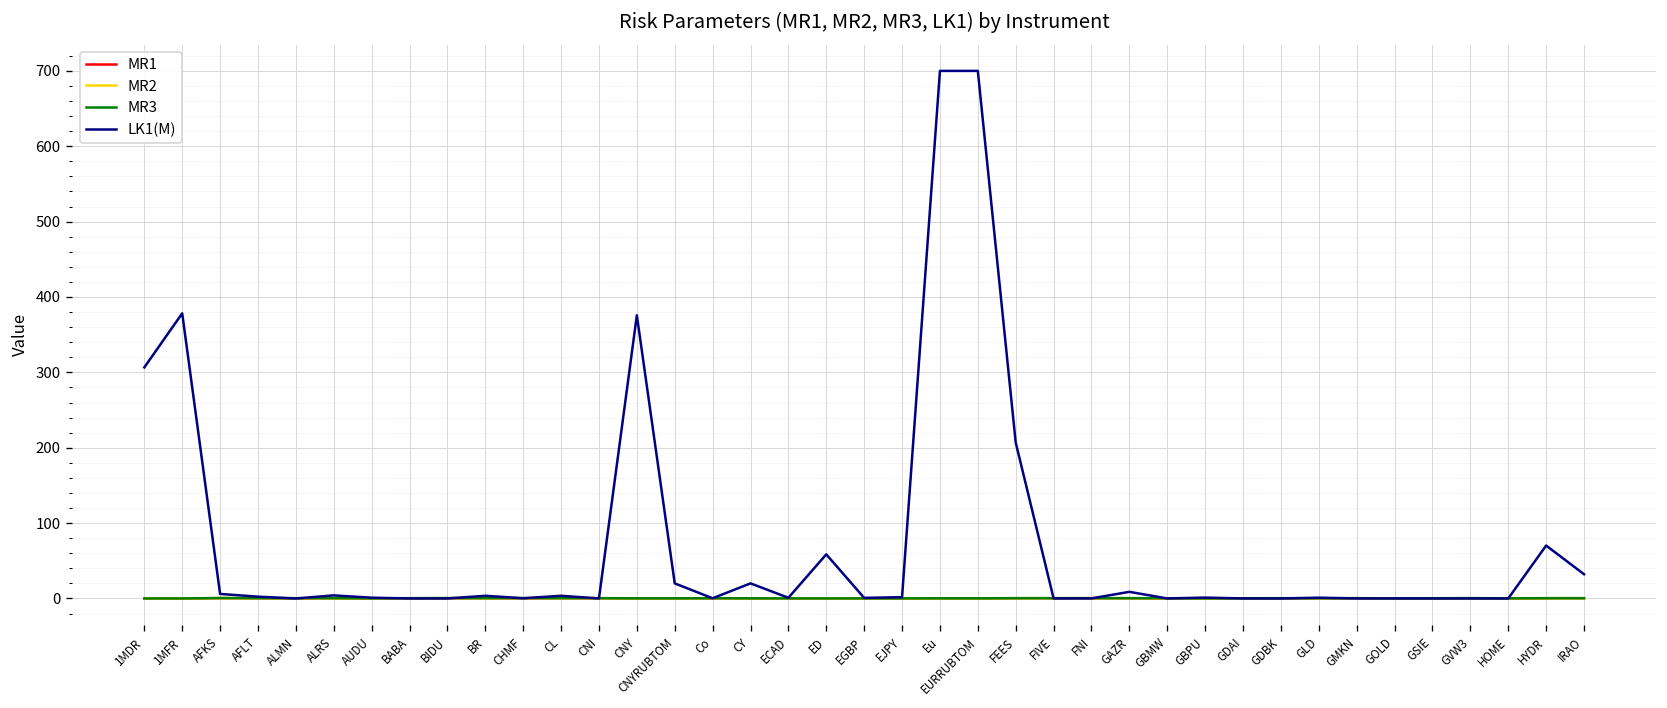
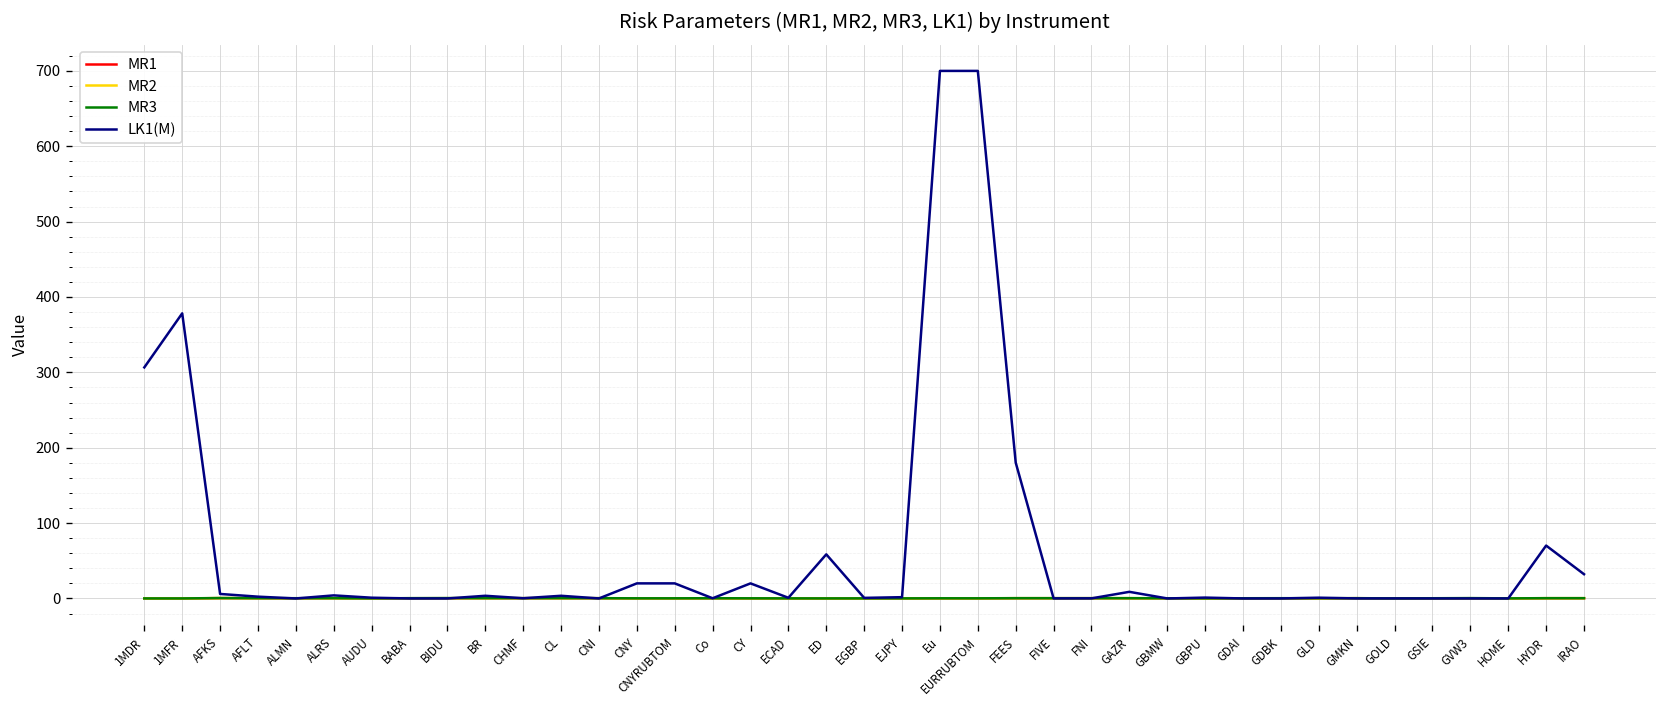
LK1(M), CNY: 380 -> 20
LK1(M), FEES: 210 -> 180
